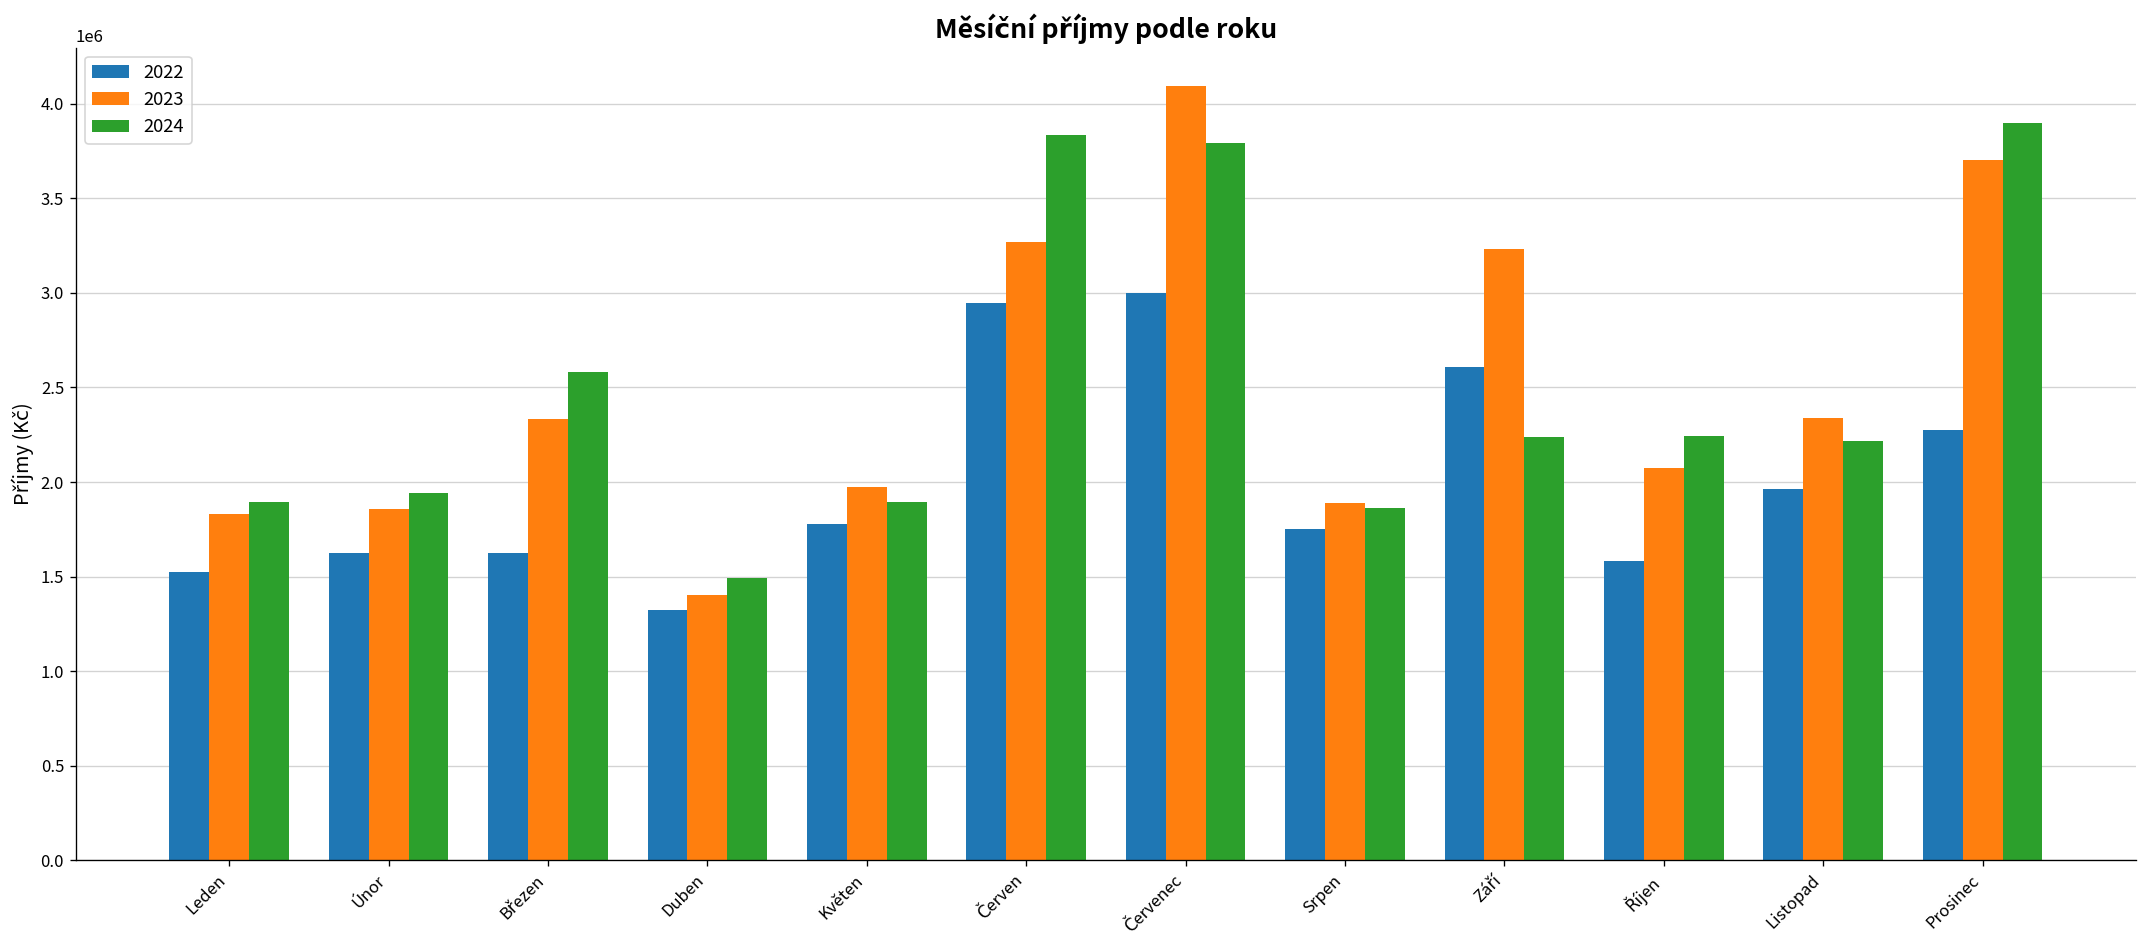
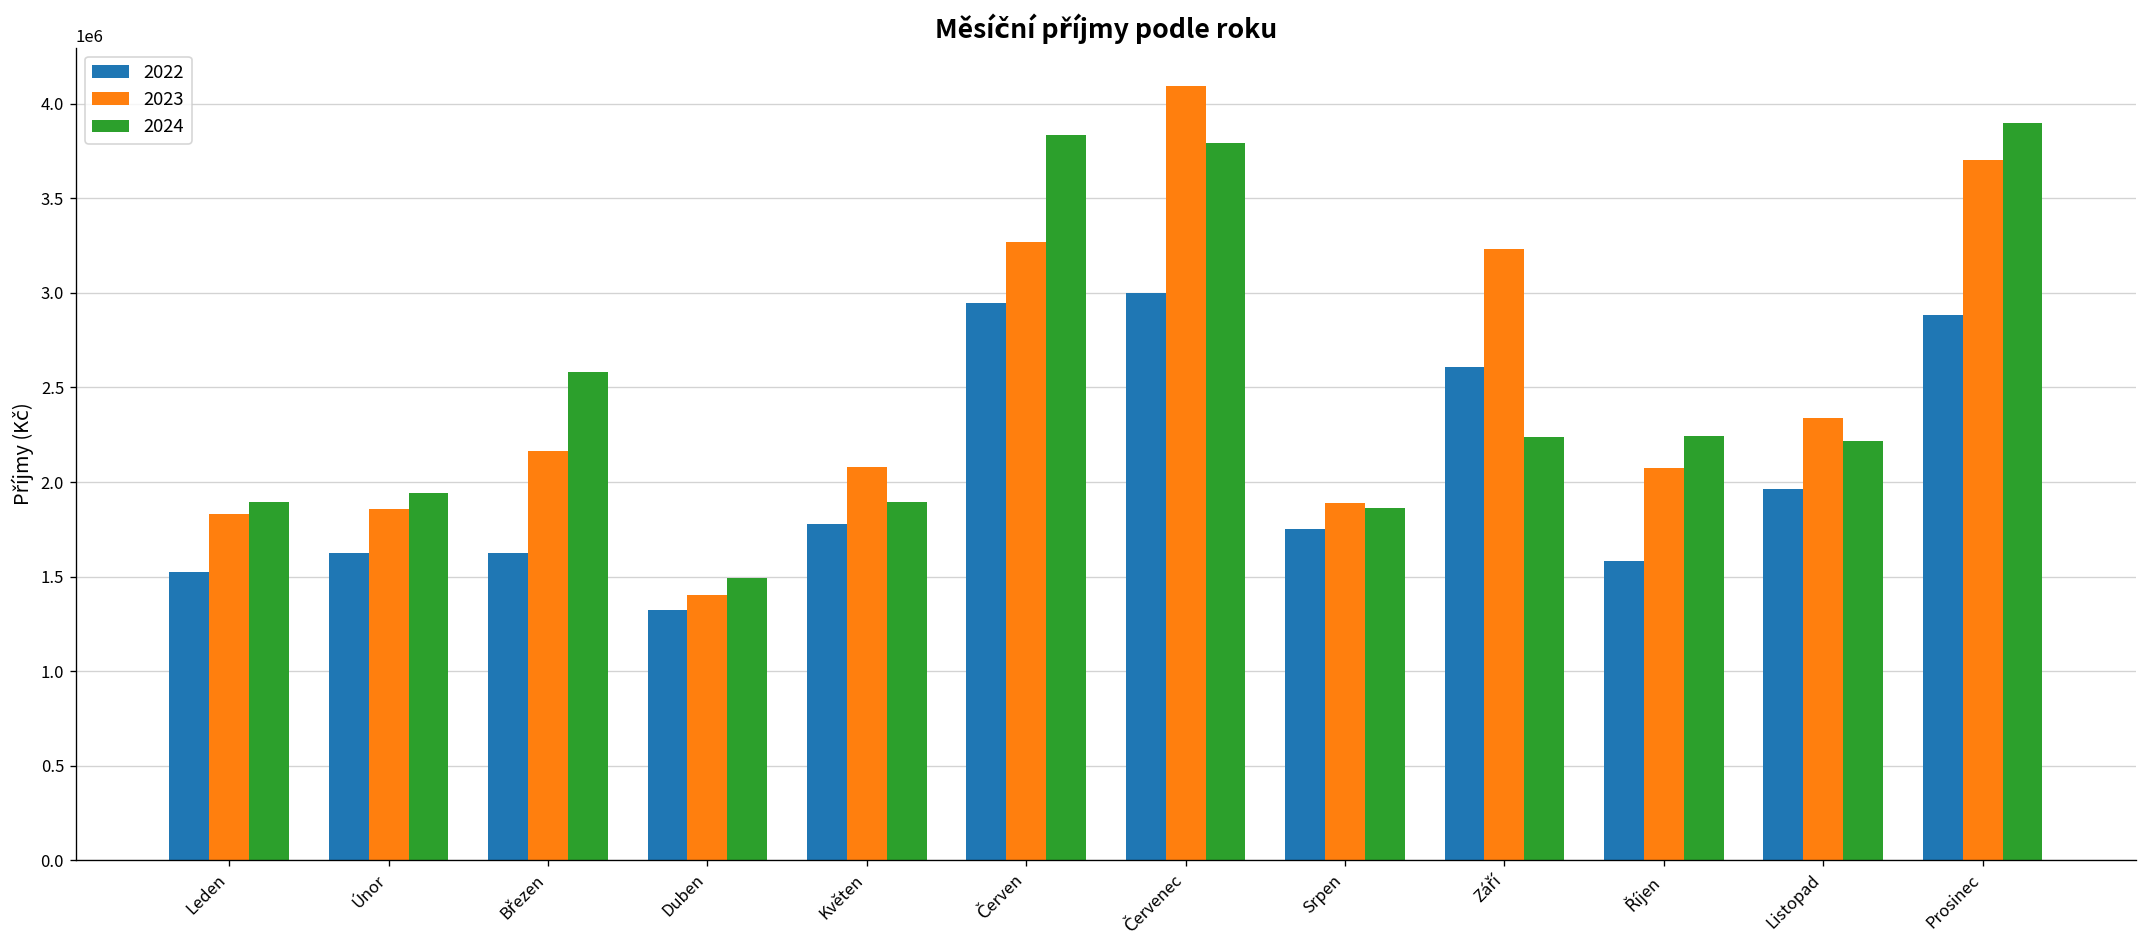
2023, Březen: 2330000 -> 2160000
2023, Květen: 1980000 -> 2080000
2022, Prosinec: 2270000 -> 2880000
